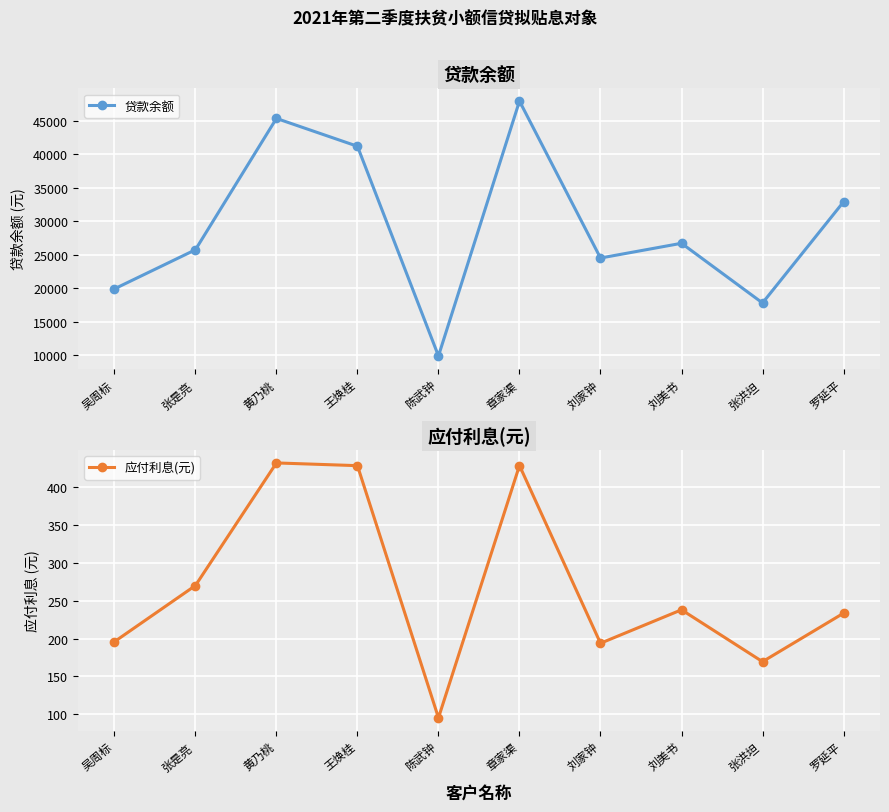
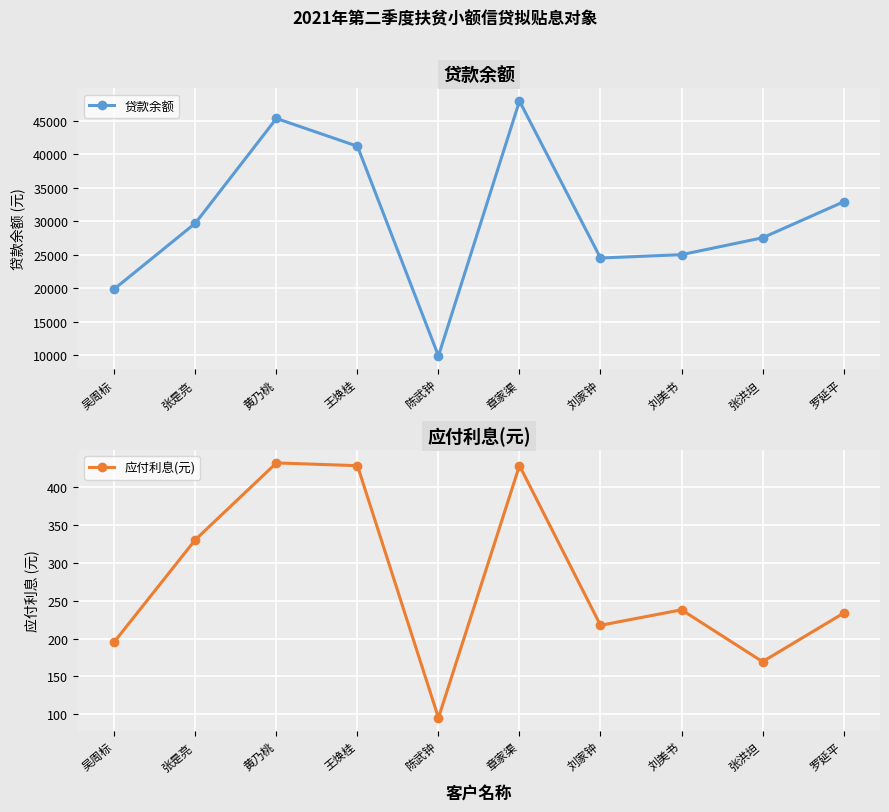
贷款余额, 张是亮: 26000 -> 30000
贷款余额, 刘美书: 27000 -> 25000
贷款余额, 张洪坦: 18000 -> 28000
应付利息(元), 张是亮: 270 -> 330
应付利息(元), 刘家钟: 190 -> 220
